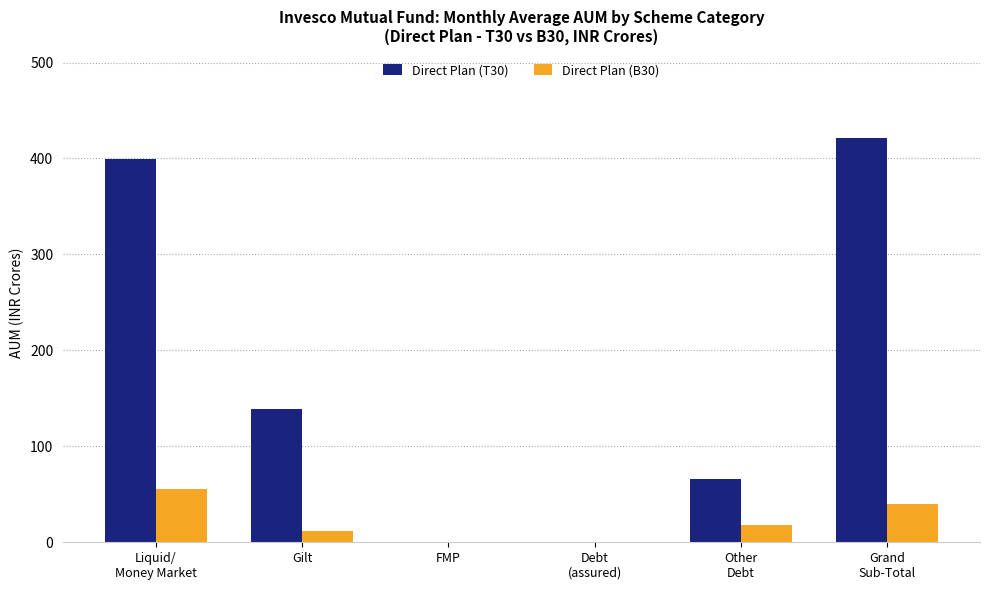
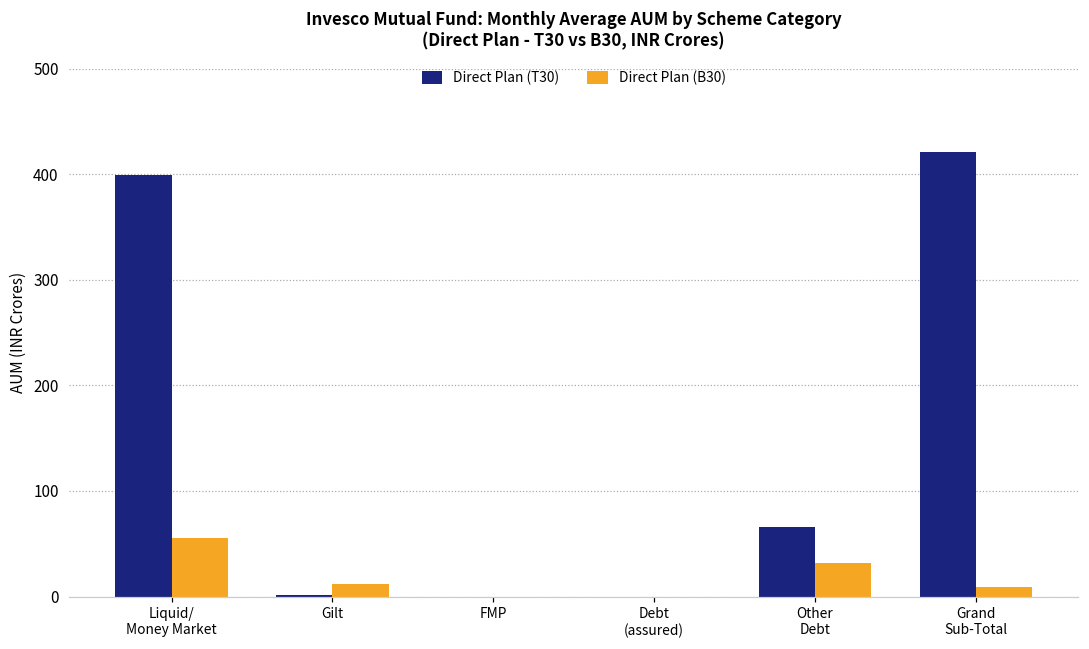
Direct Plan (T30), Gilt: 140 -> 0
Direct Plan (B30), Other Debt: 20 -> 30
Direct Plan (B30), Grand Sub-Total: 40 -> 10
